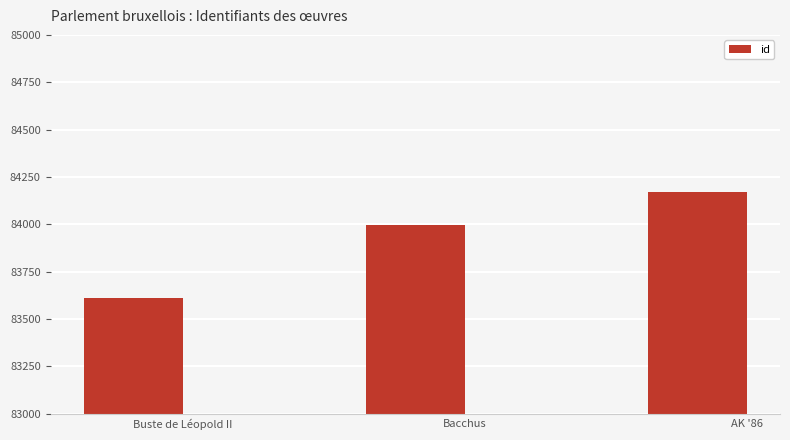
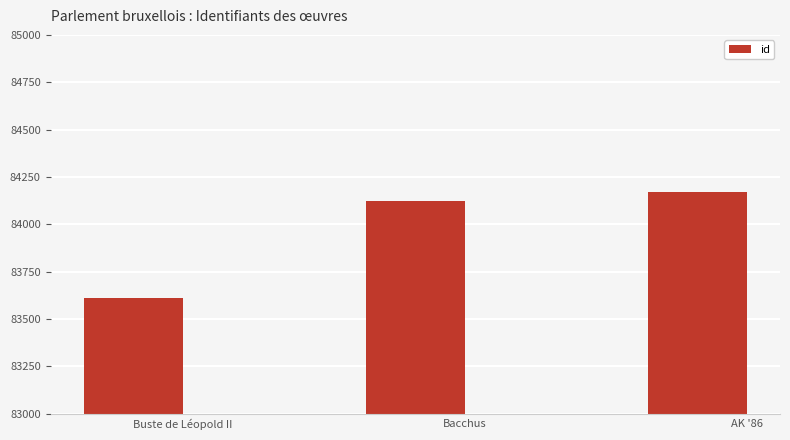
Bacchus: 84000 -> 84120
